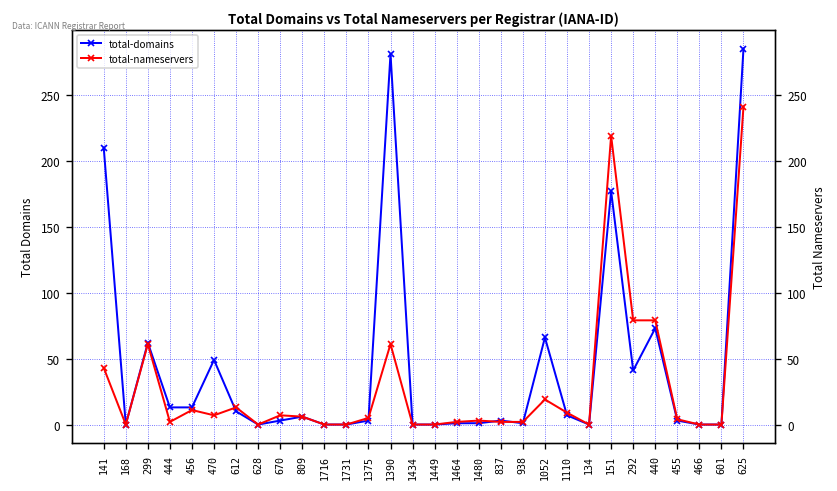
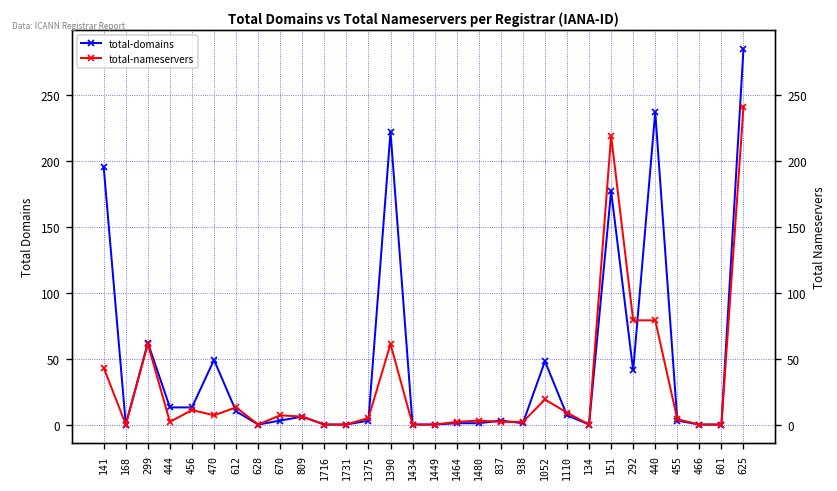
total-domains, 141: 210 -> 195
total-domains, 1390: 281 -> 222
total-domains, 1052: 66 -> 48
total-domains, 440: 73 -> 237
